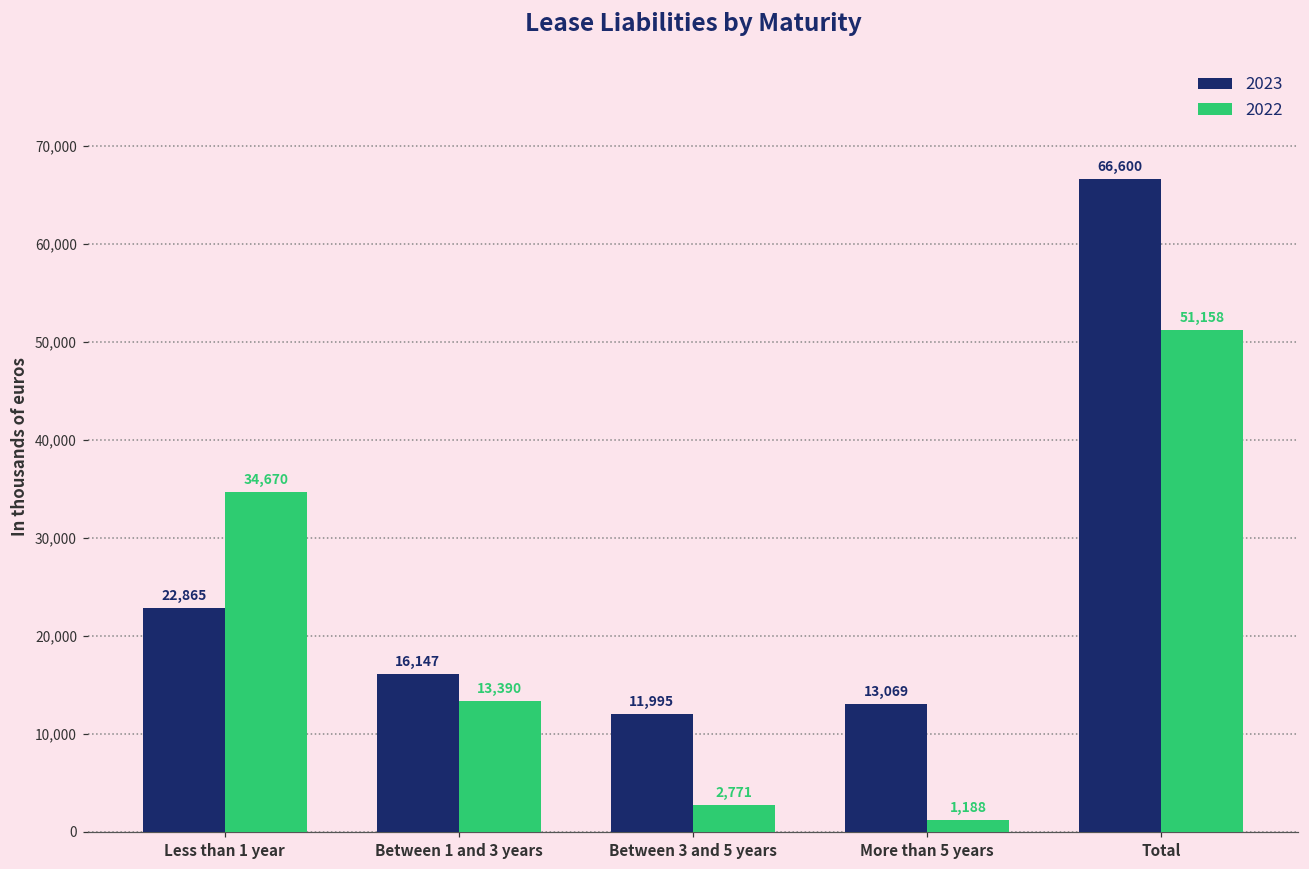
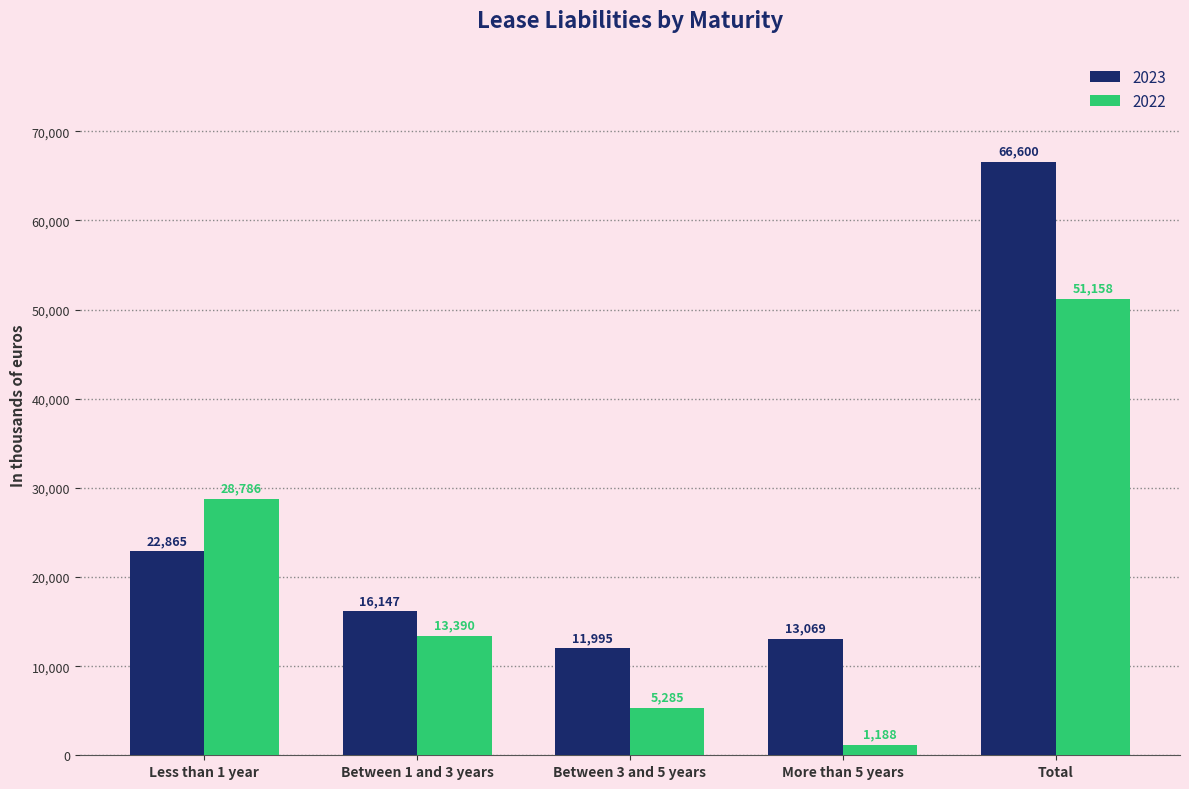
2022, Less than 1 year: 34,670 -> 28,786
2022, Between 3 and 5 years: 2,771 -> 5,285
